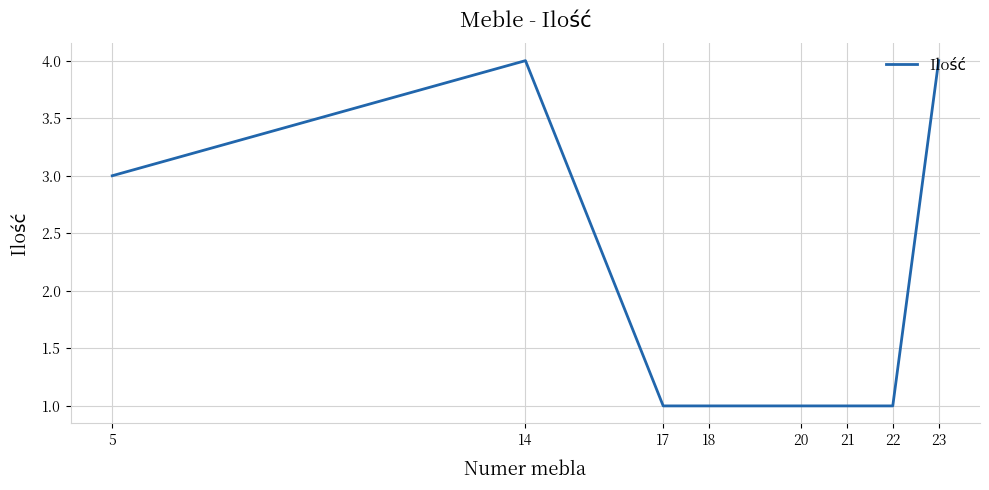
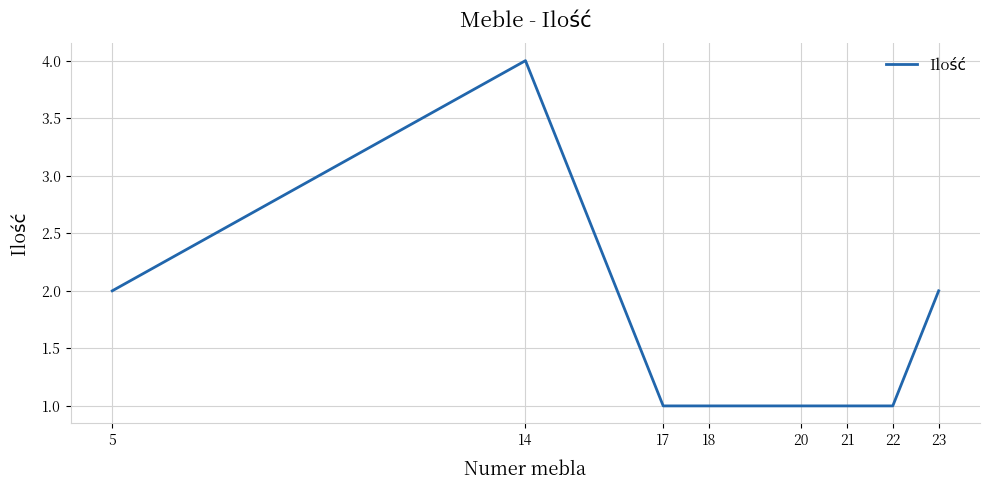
5: 3 -> 2
23: 4 -> 2
